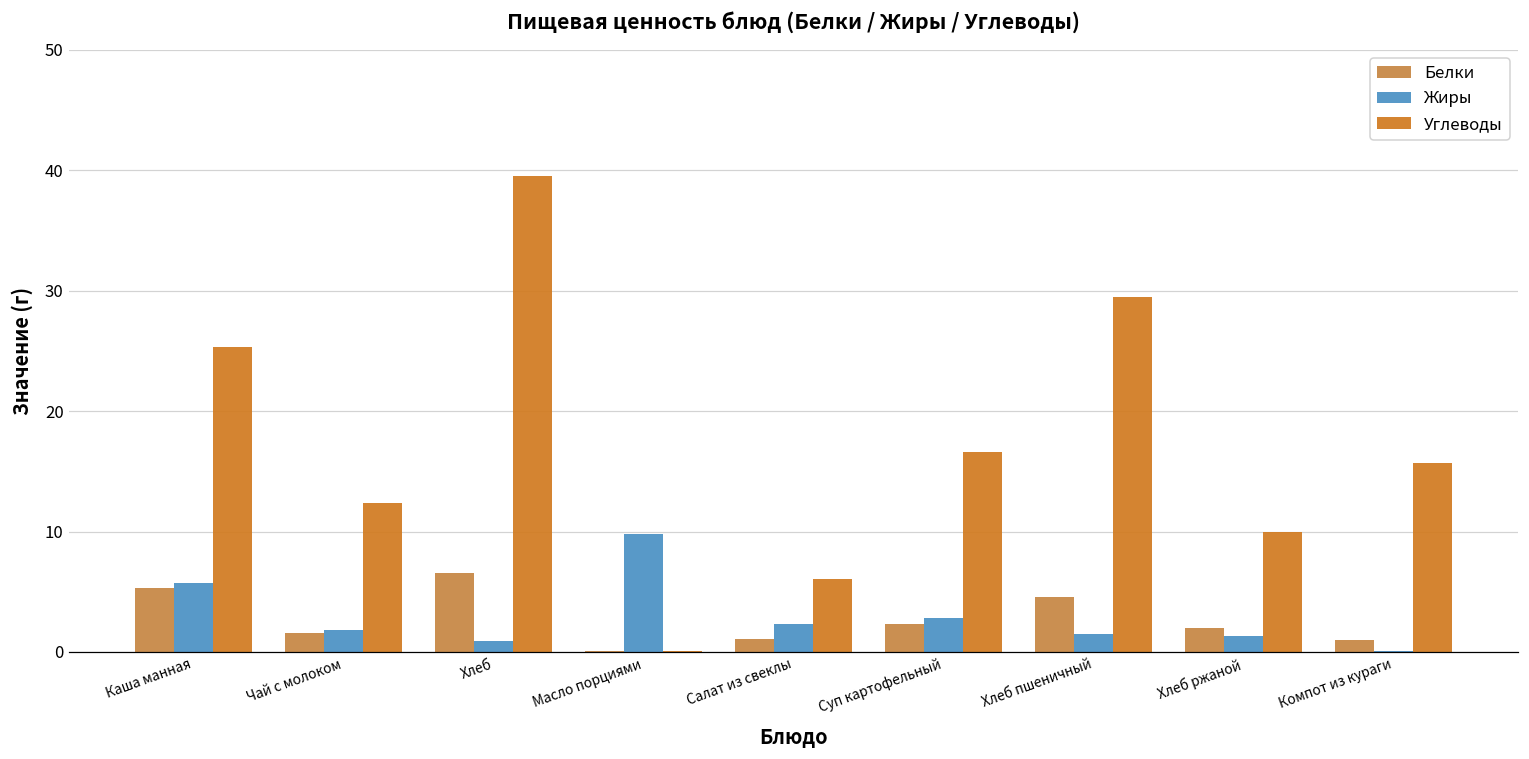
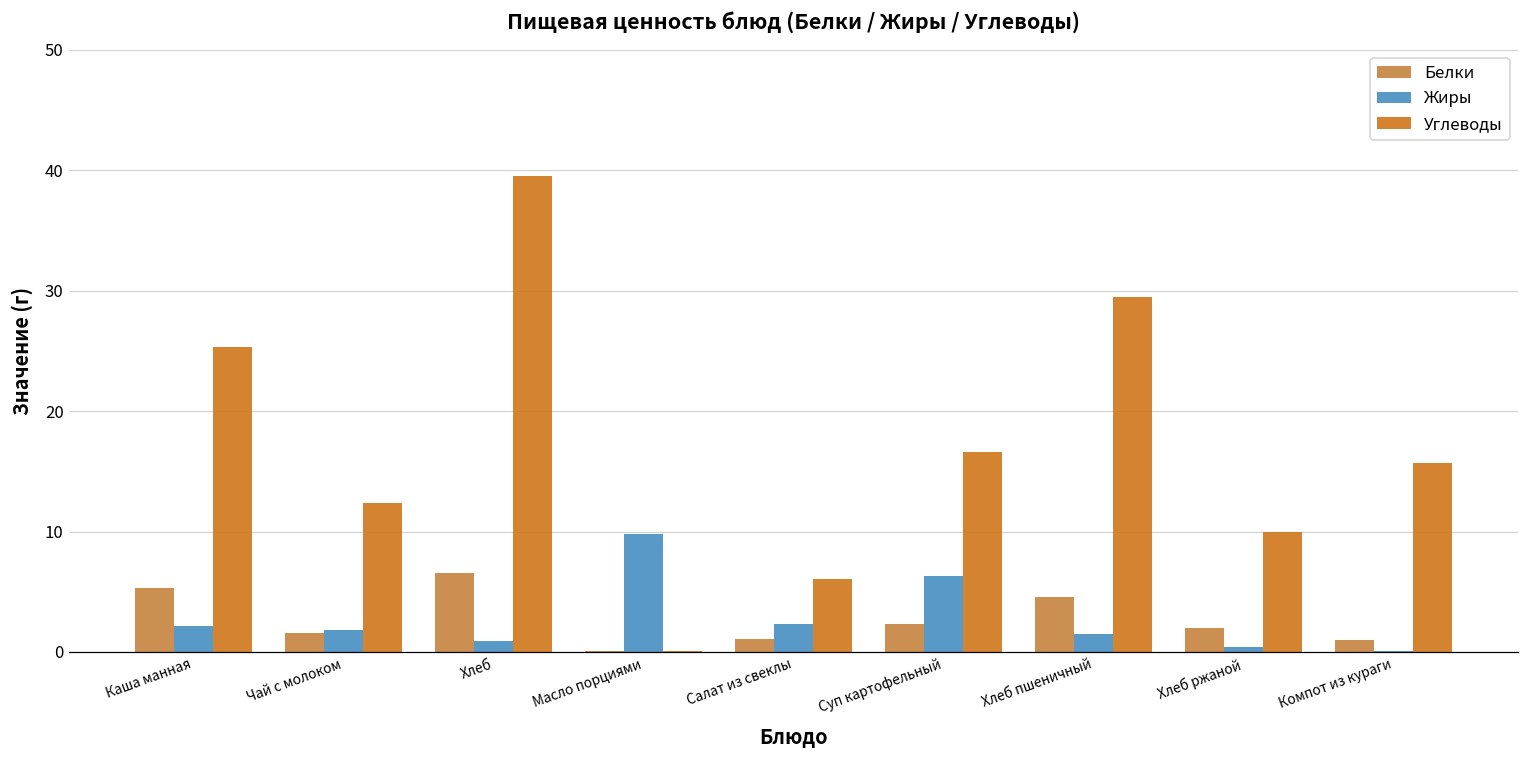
Жиры, Каша манная: 5.7 -> 2.2
Жиры, Суп картофельный: 2.8 -> 6.3
Жиры, Хлеб ржаной: 1.3 -> 0.4
